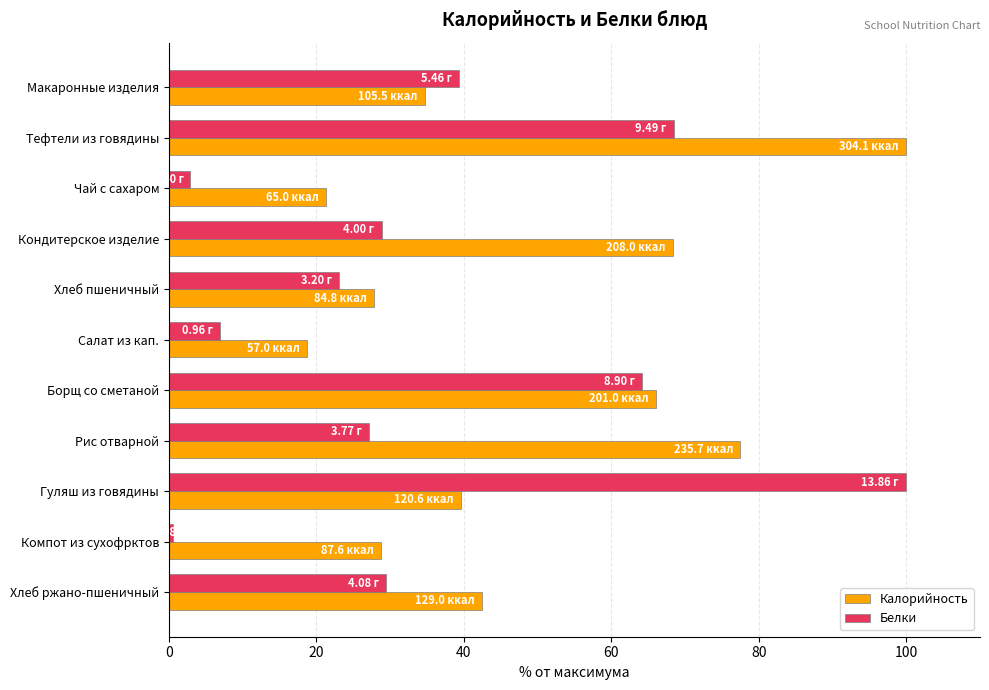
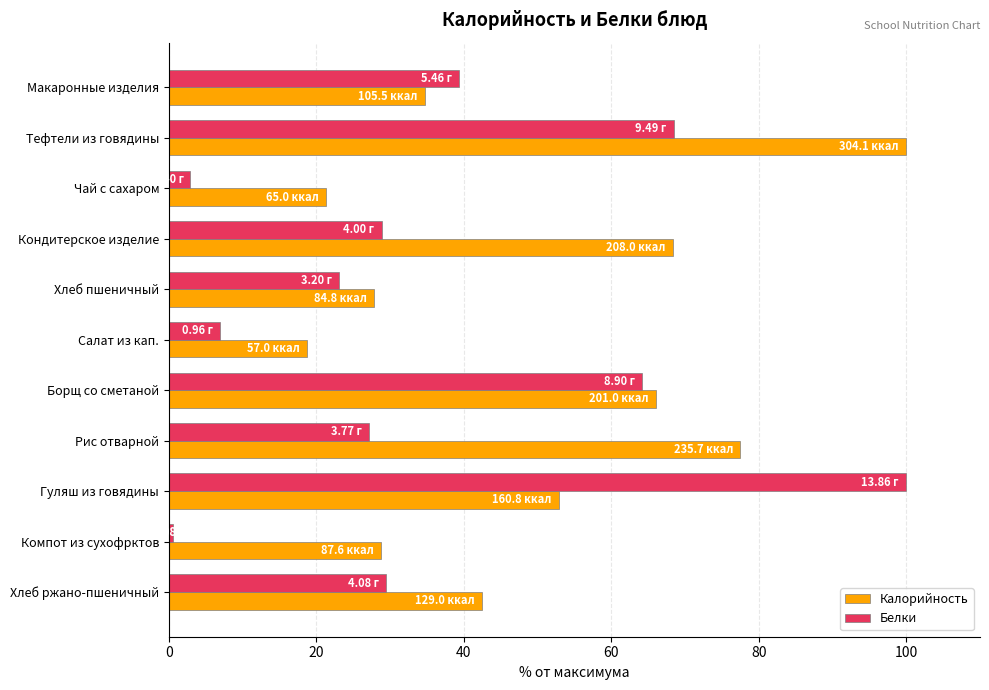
Калорийность, Гуляш из говядины: 120.6 -> 160.8
